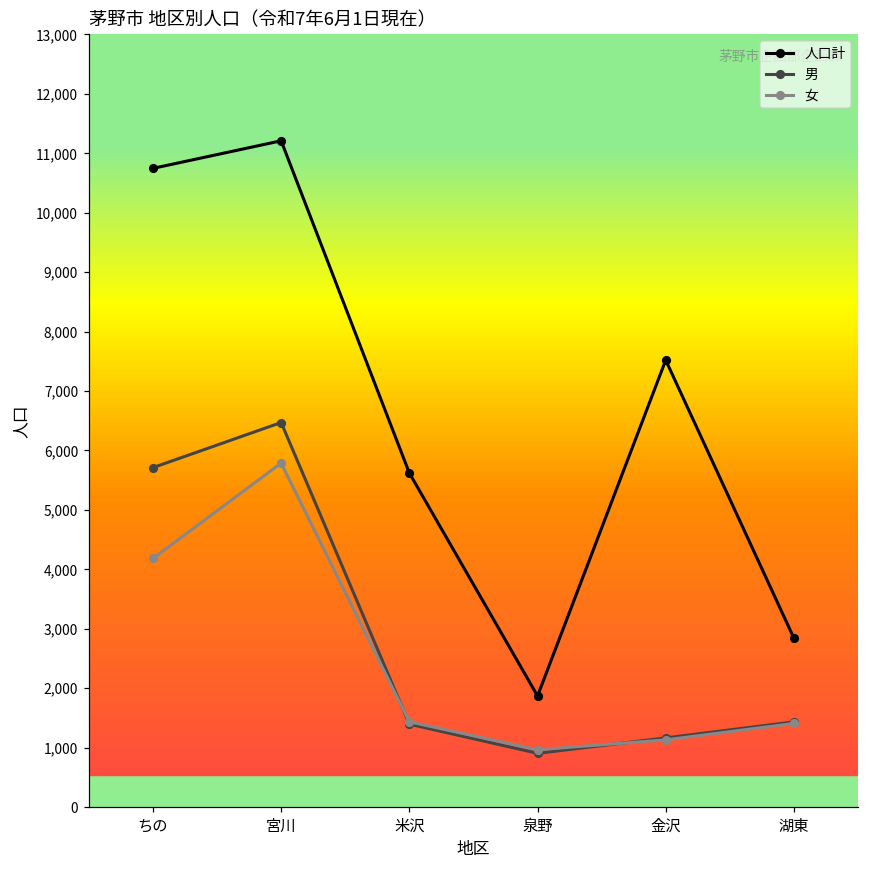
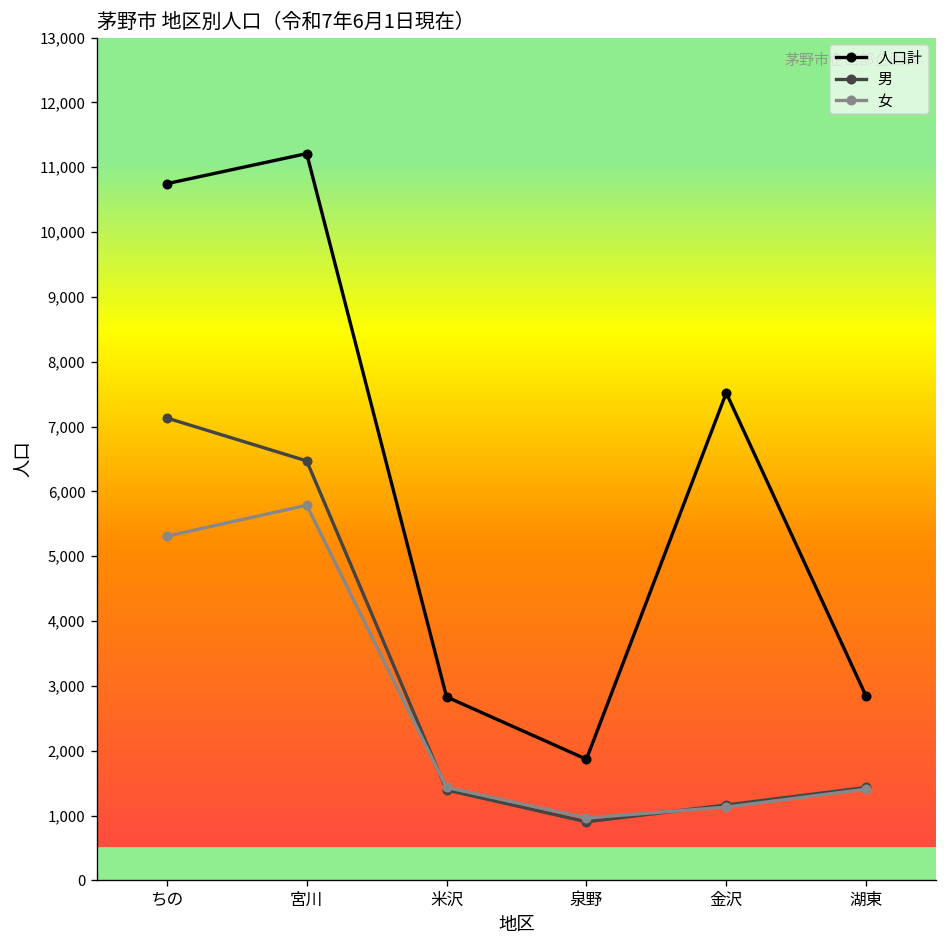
男, ちの: 5,700 -> 7,100
女, ちの: 4,200 -> 5,300
人口計, 米沢: 5,600 -> 2,800
